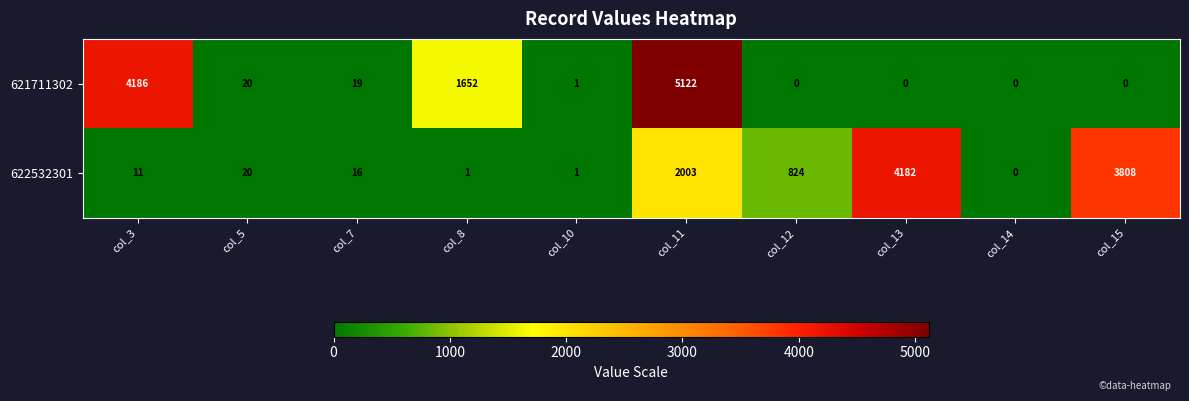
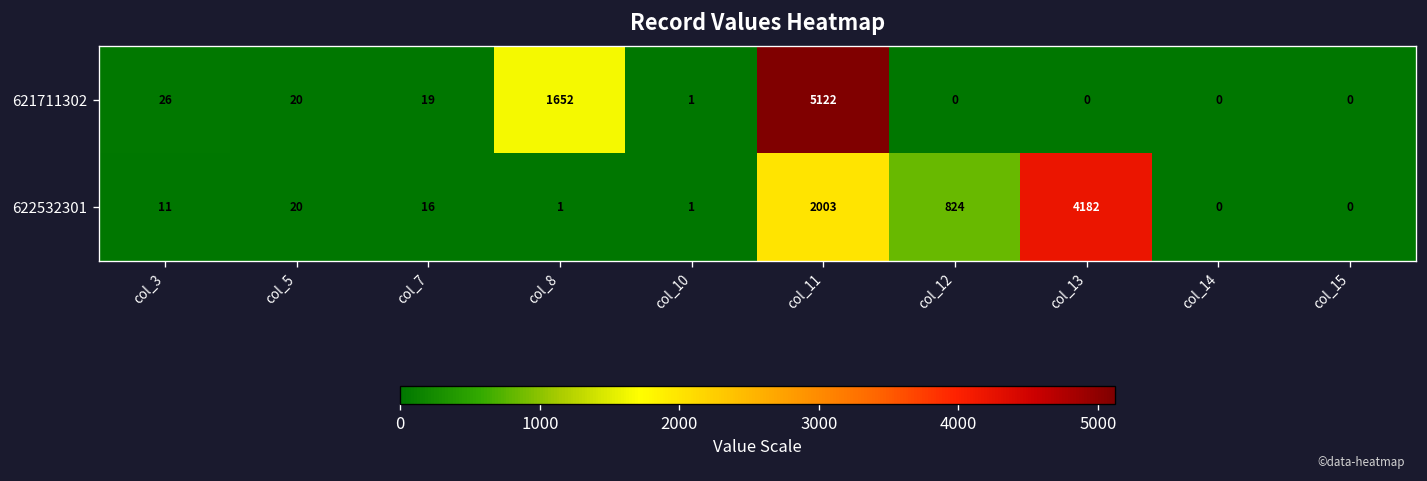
621711302, col_3: 4186 -> 26
622532301, col_15: 3808 -> 0
